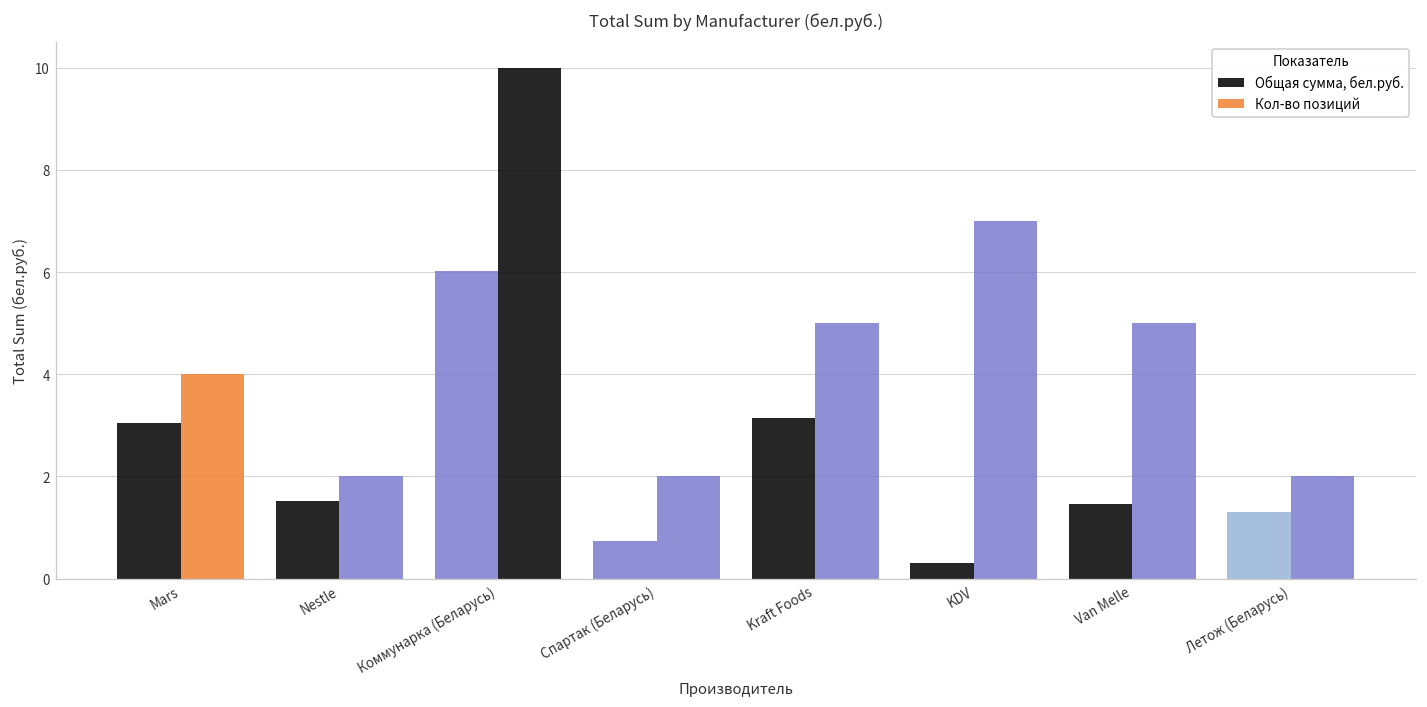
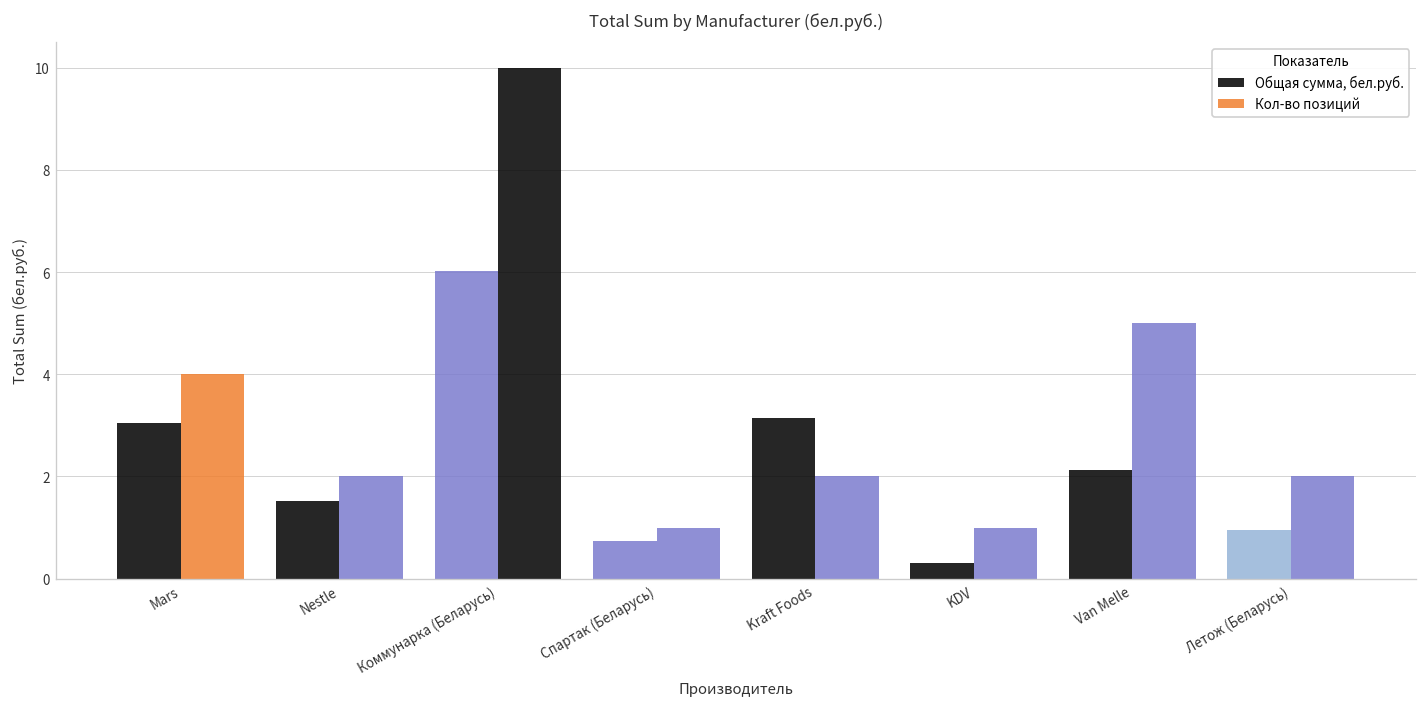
Кол-во позиций, Спартак (Беларусь): 2 -> 1
Кол-во позиций, Kraft Foods: 5 -> 2
Кол-во позиций, KDV: 7 -> 1
Общая сумма, бел.руб., Van Melle: 1.5 -> 2.1
Общая сумма, бел.руб., Летож (Беларусь): 1.3 -> 1.0
